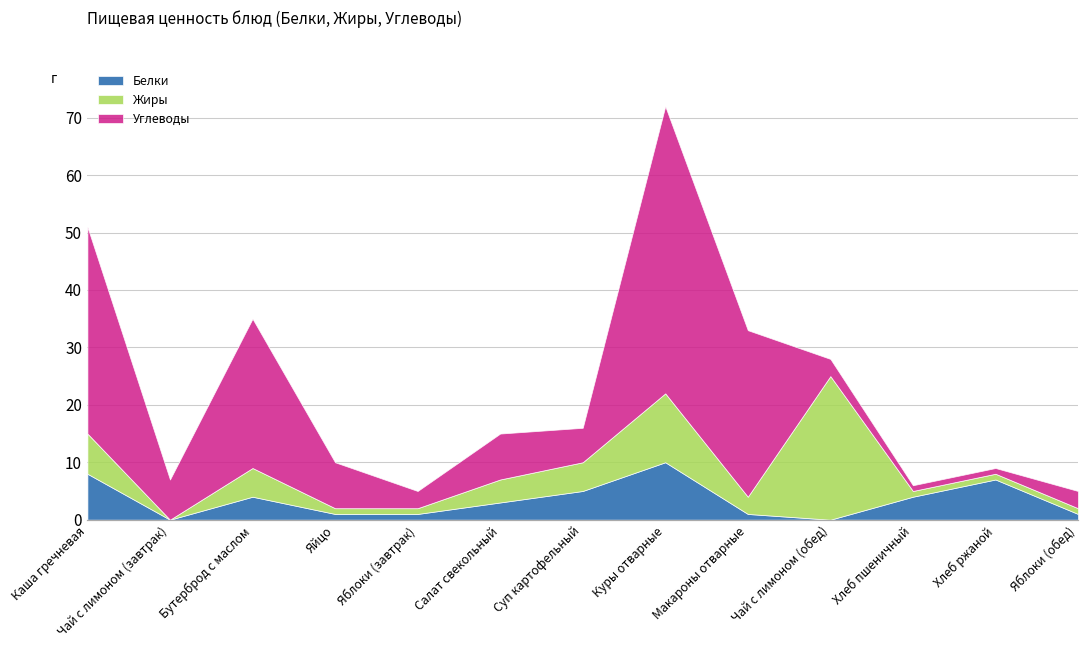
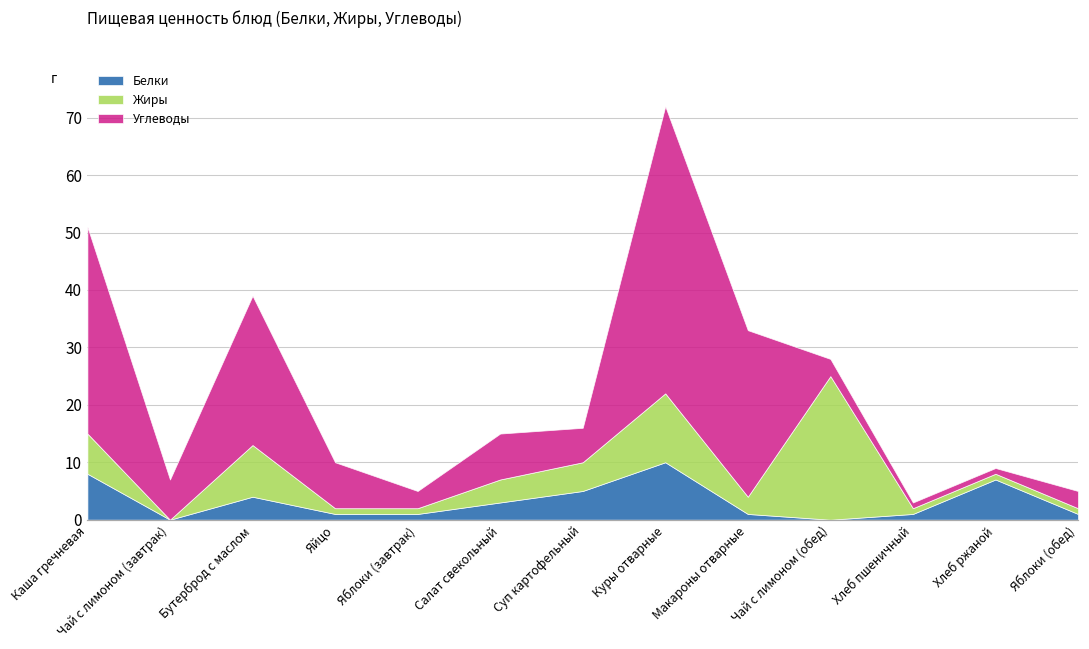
Жиры, Бутерброд с маслом: 5 -> 9
Белки, Хлеб пшеничный: 4 -> 1
